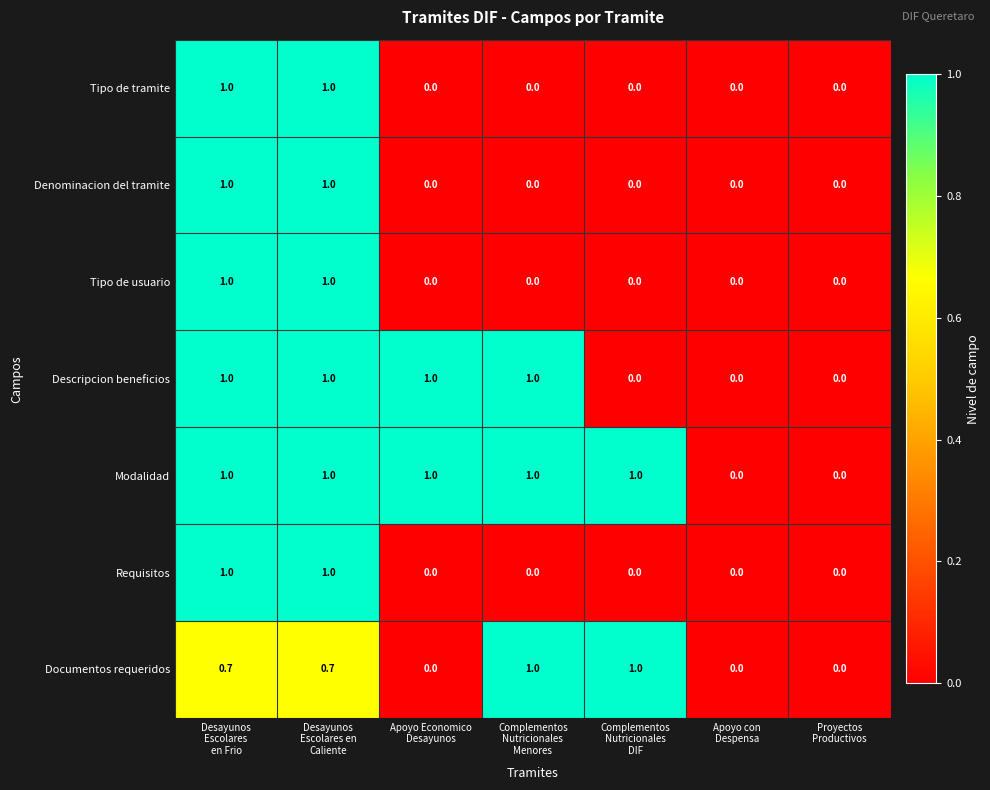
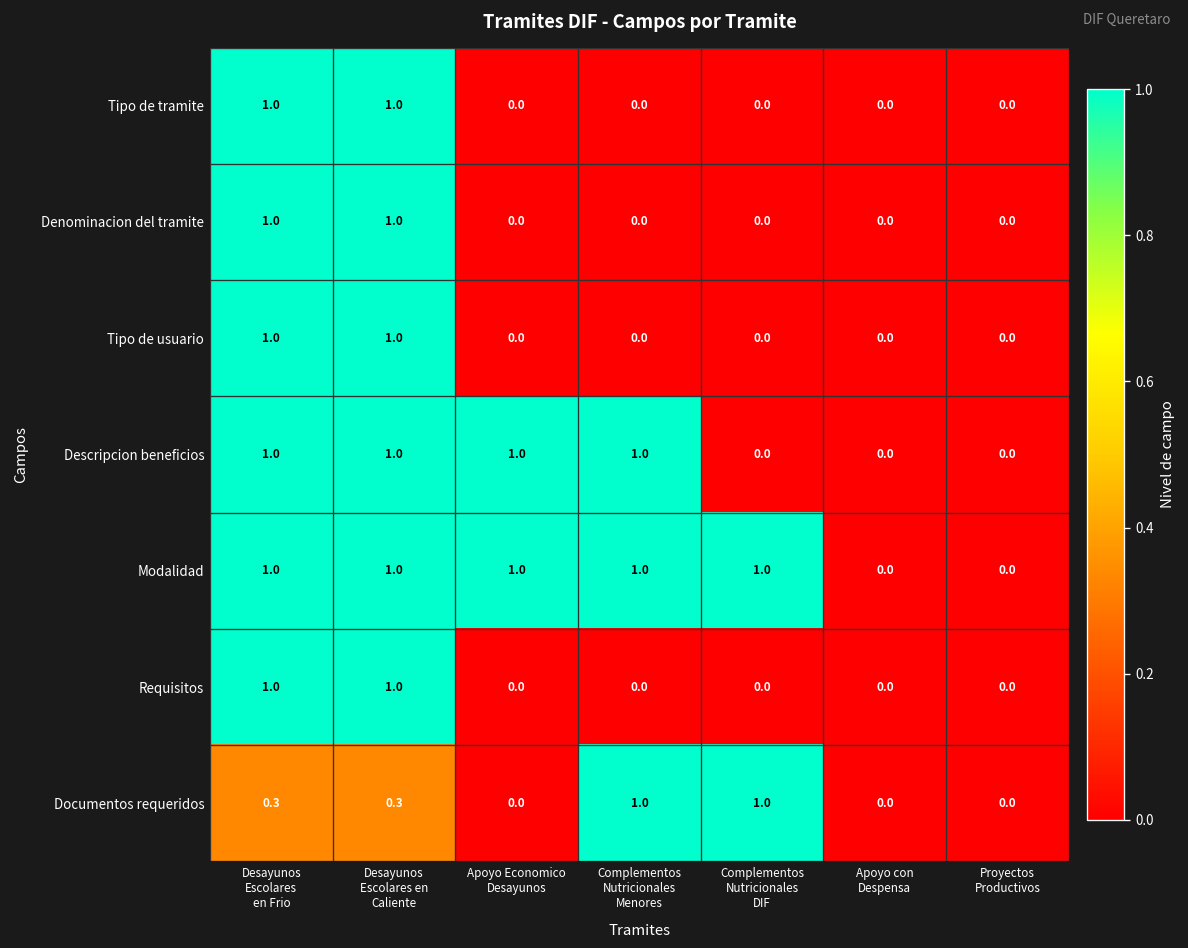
Documentos requeridos, Desayunos Escolares en Frio: 0.7 -> 0.3
Documentos requeridos, Desayunos Escolares en Caliente: 0.7 -> 0.3
